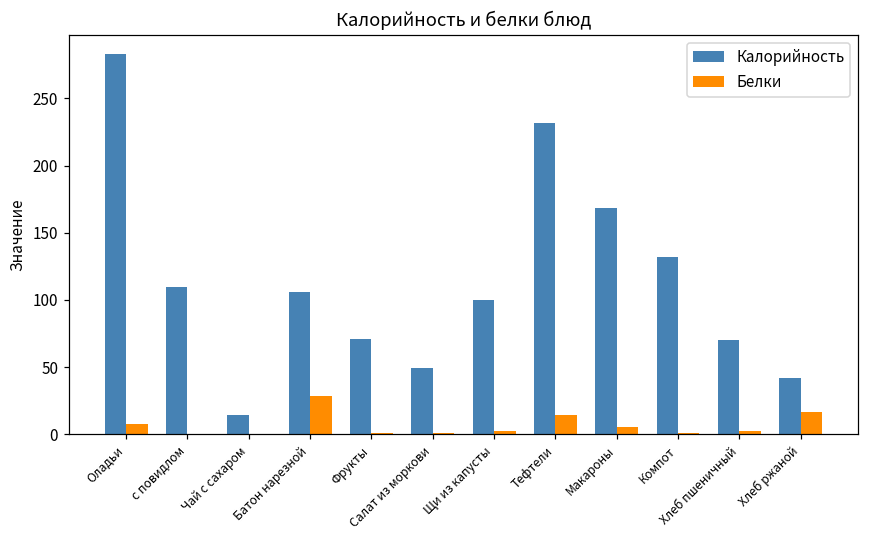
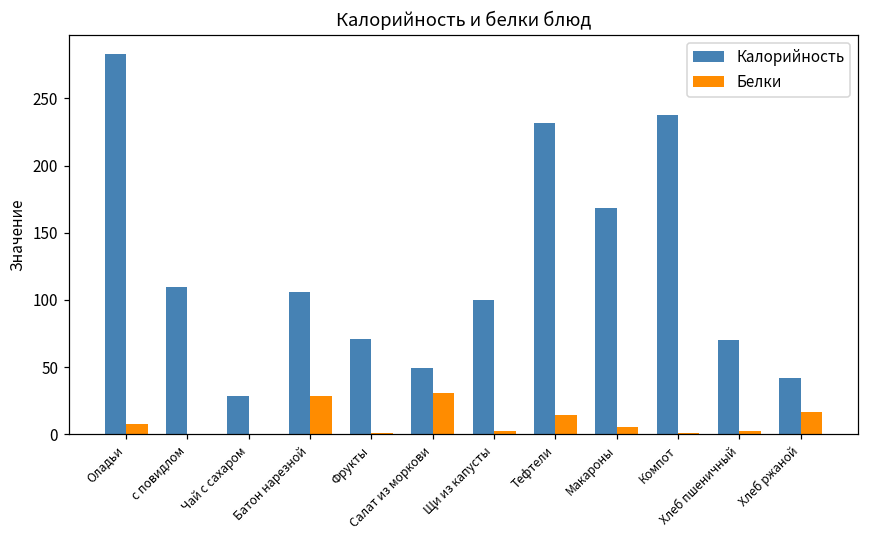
Калорийность, Чай с сахаром: 14 -> 29
Белки, Салат из моркови: 1 -> 31
Калорийность, Компот: 132 -> 237
